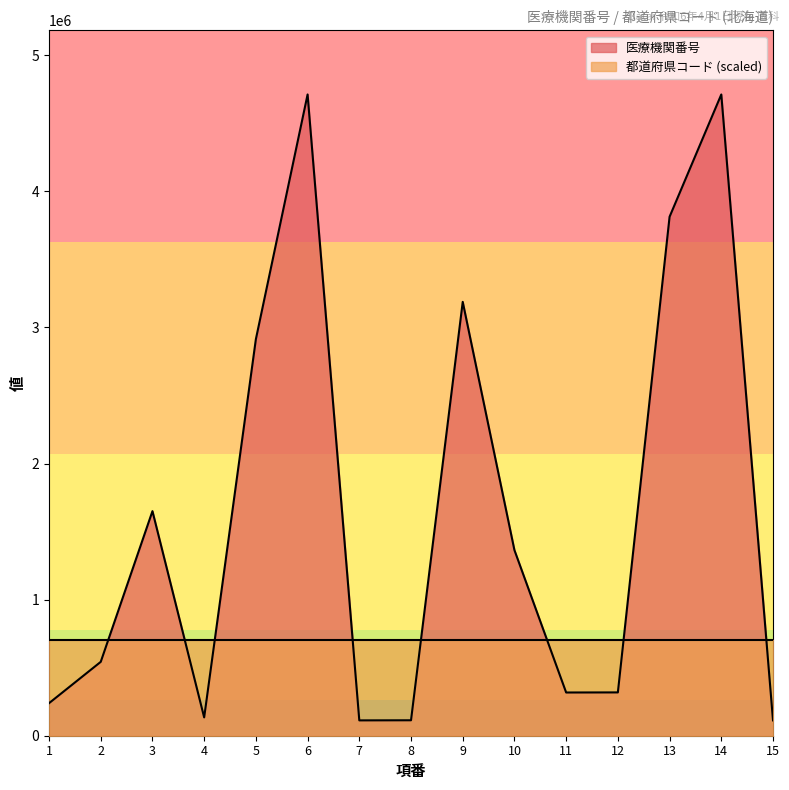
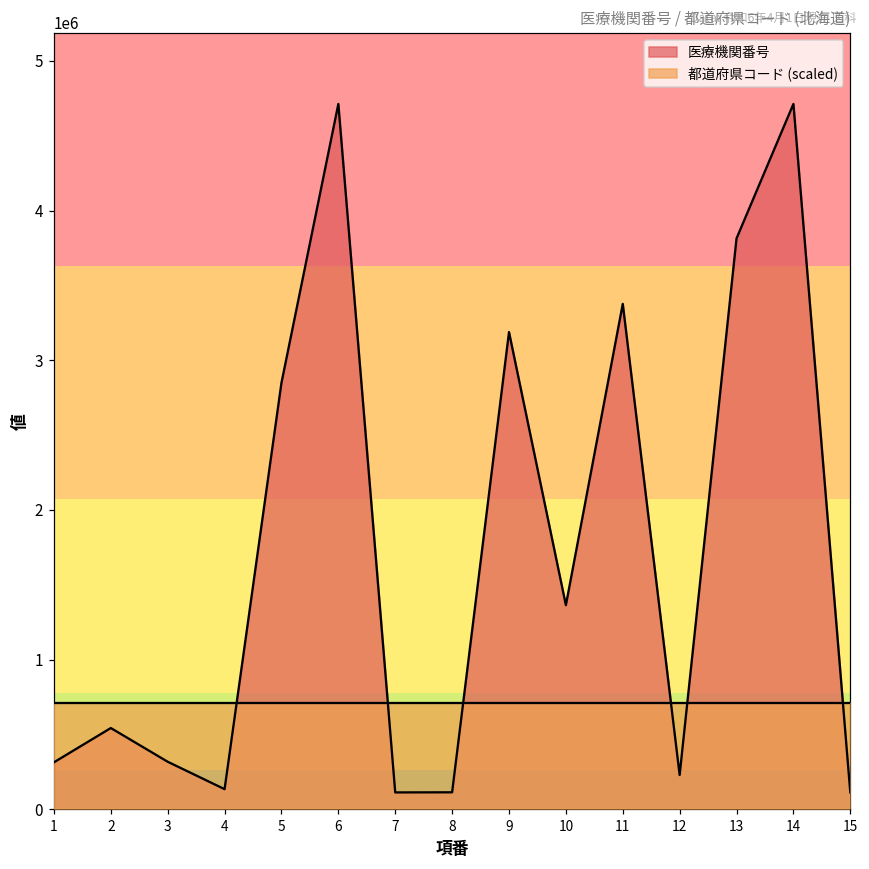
医療機関番号, 1: 240000 -> 310000
医療機関番号, 3: 1650000 -> 320000
医療機関番号, 5: 2910000 -> 2850000
医療機関番号, 11: 320000 -> 3380000
医療機関番号, 12: 320000 -> 230000
